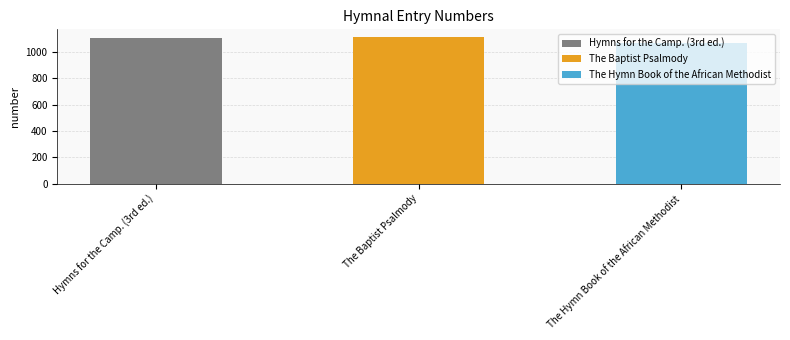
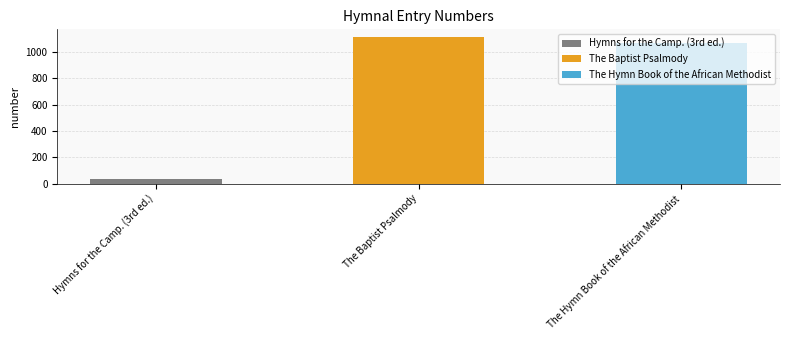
Hymns for the Camp. (3rd ed.): 1100 -> 40
